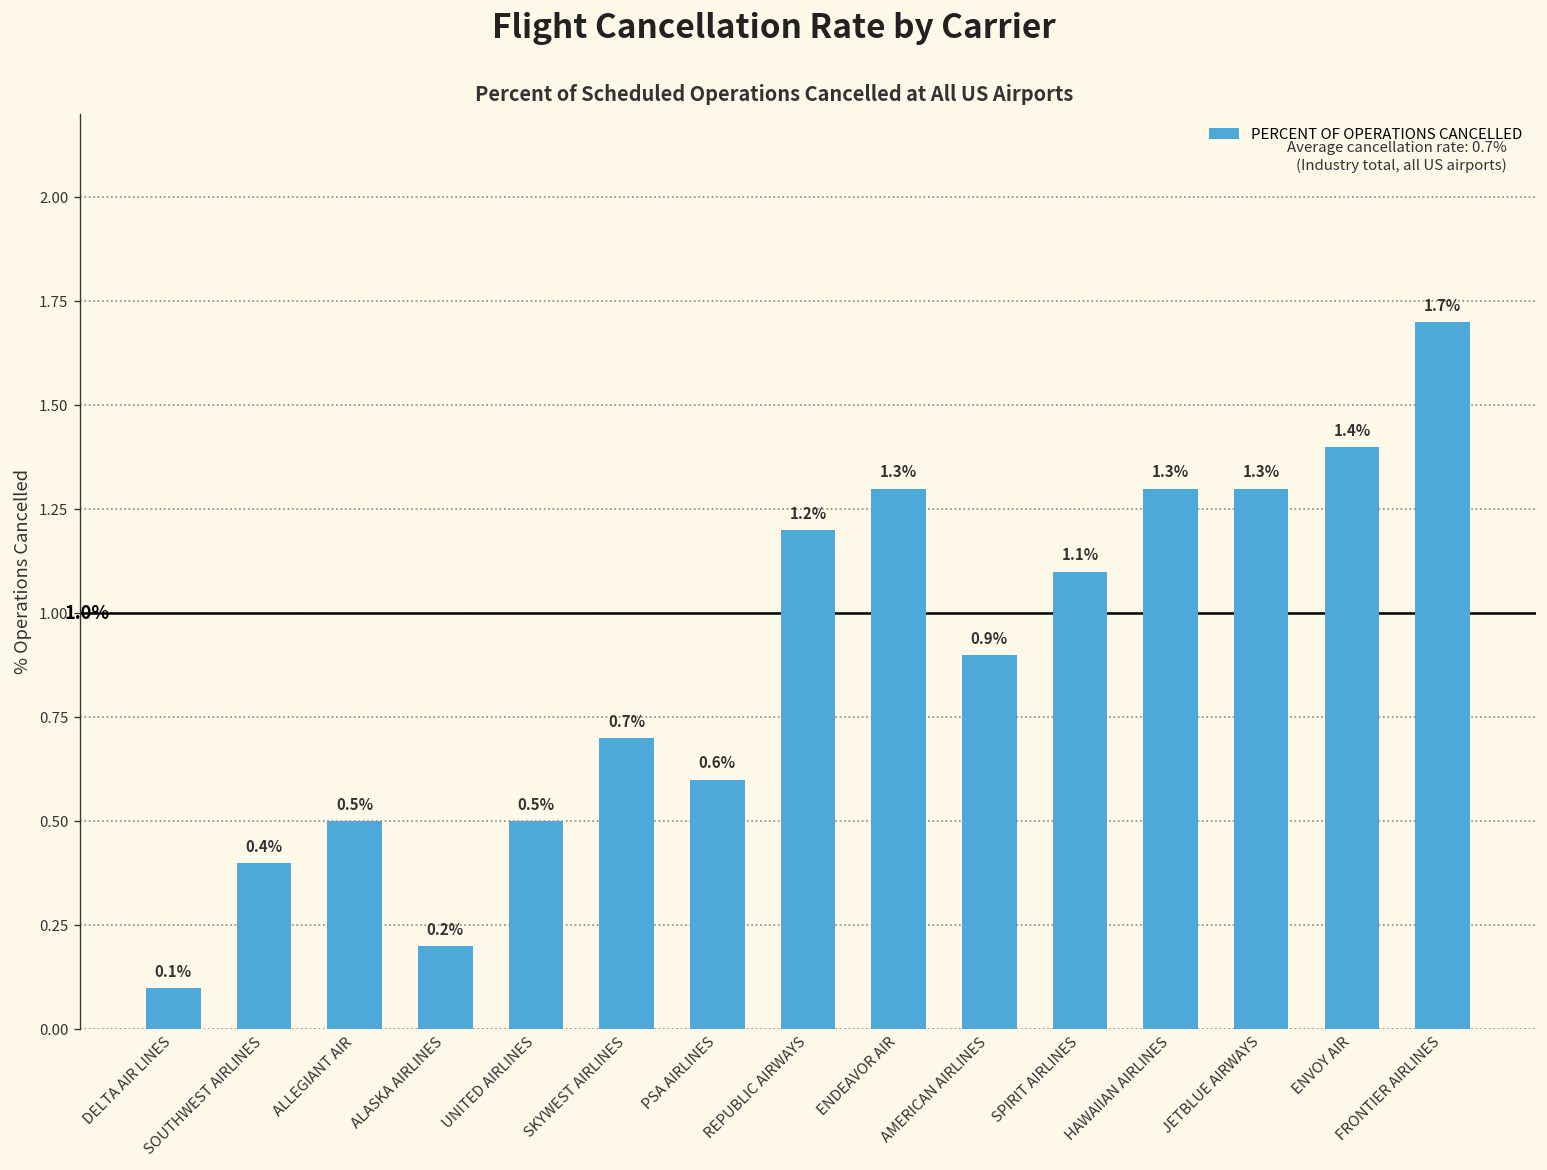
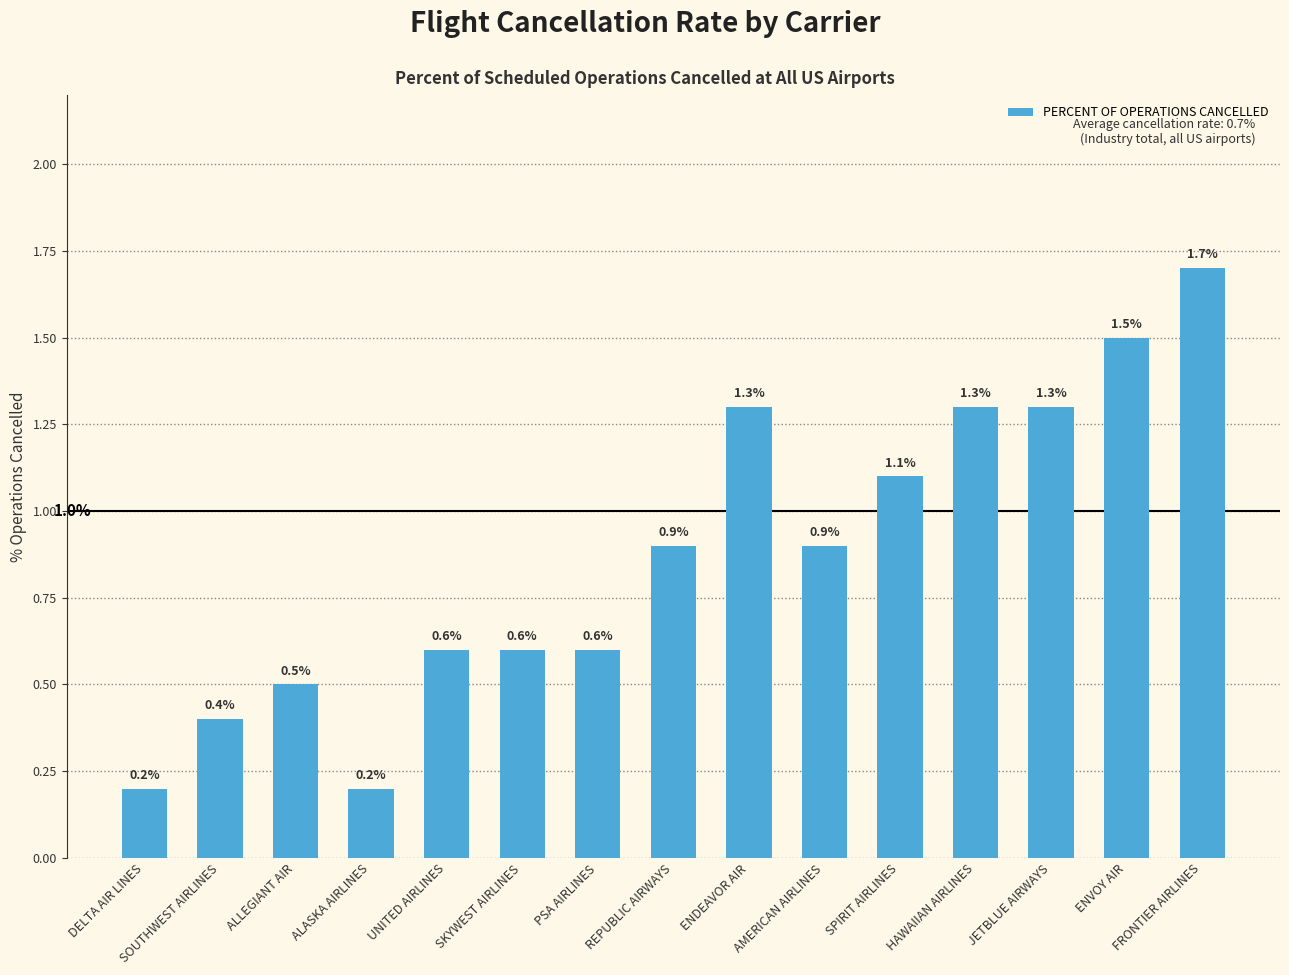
DELTA AIR LINES: 0.1% -> 0.2%
UNITED AIRLINES: 0.5% -> 0.6%
SKYWEST AIRLINES: 0.7% -> 0.6%
REPUBLIC AIRWAYS: 1.2% -> 0.9%
ENVOY AIR: 1.4% -> 1.5%
